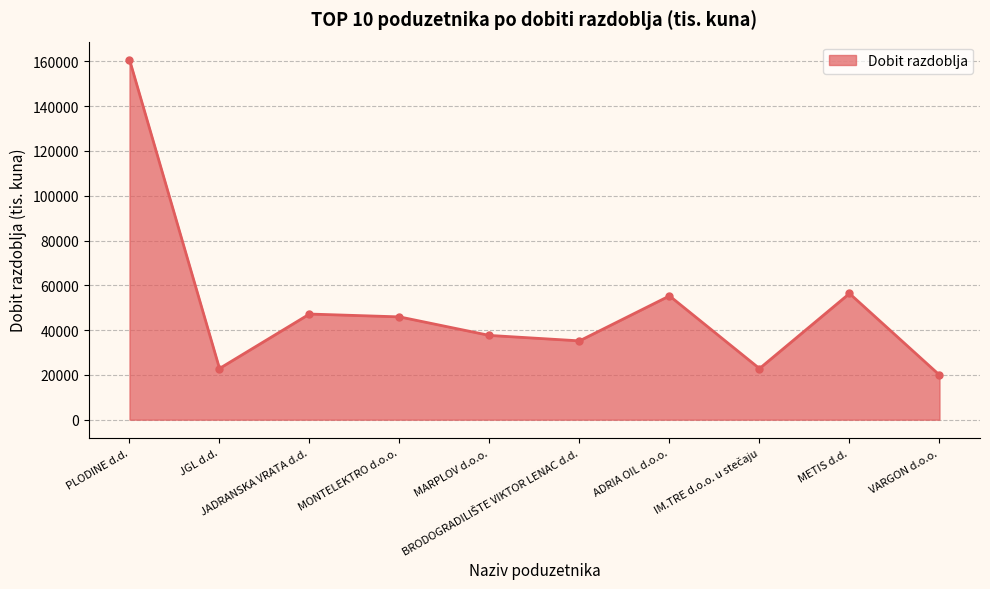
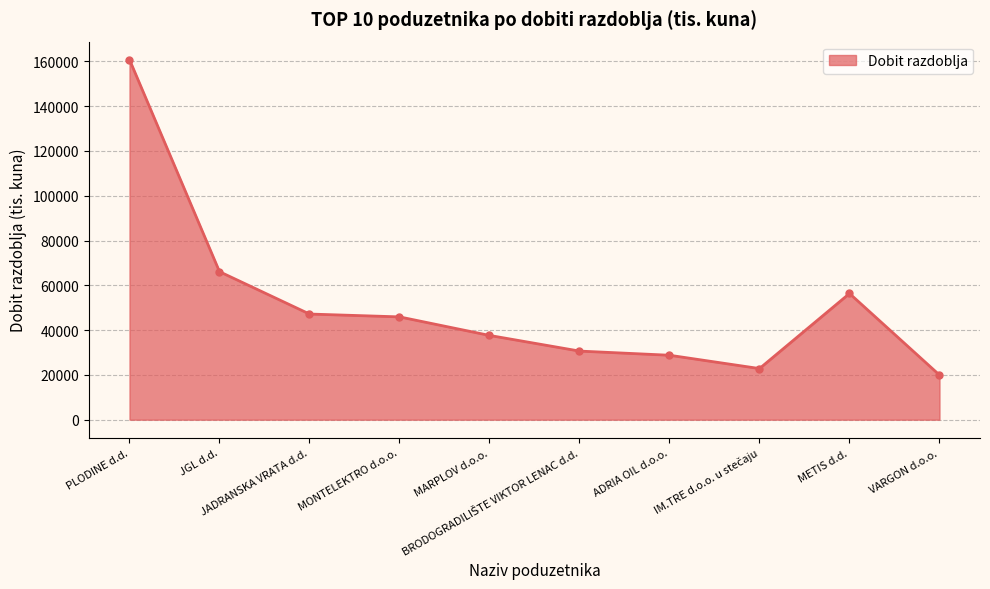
JGL d.d.: 23000 -> 66000
BRODOGRADILIŠTE VIKTOR LENAC d.d.: 35000 -> 31000
ADRIA OIL d.o.o.: 55000 -> 29000
